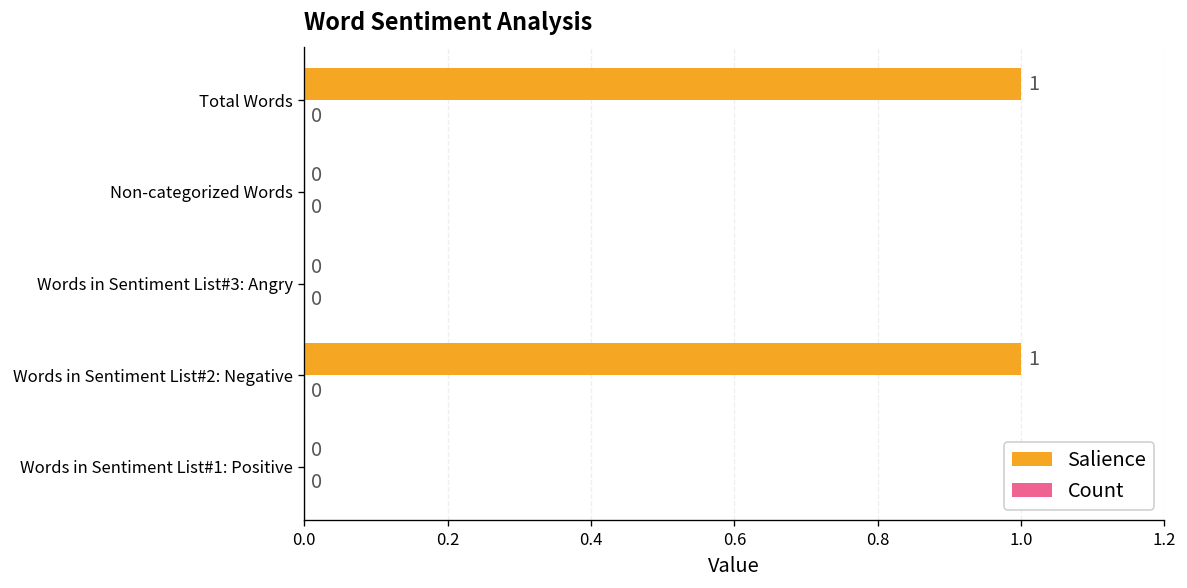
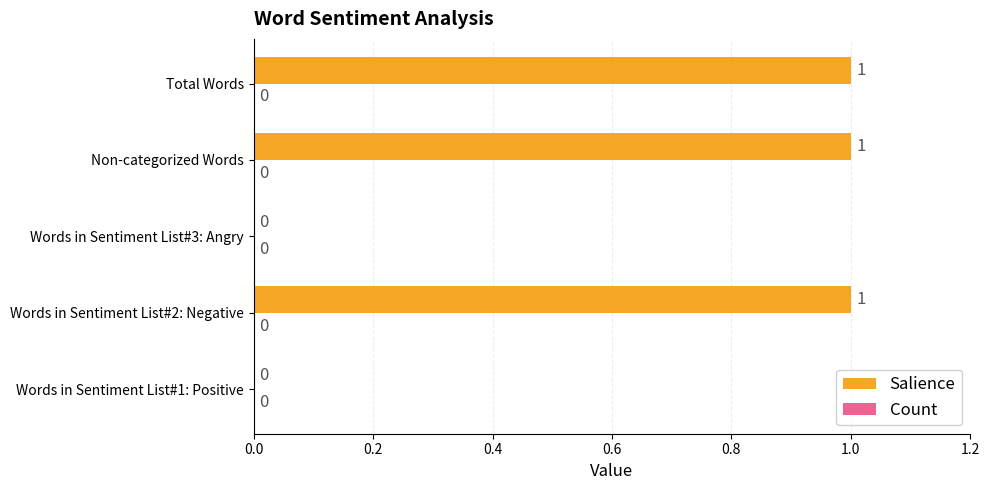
Salience, Non-categorized Words: 0 -> 1
